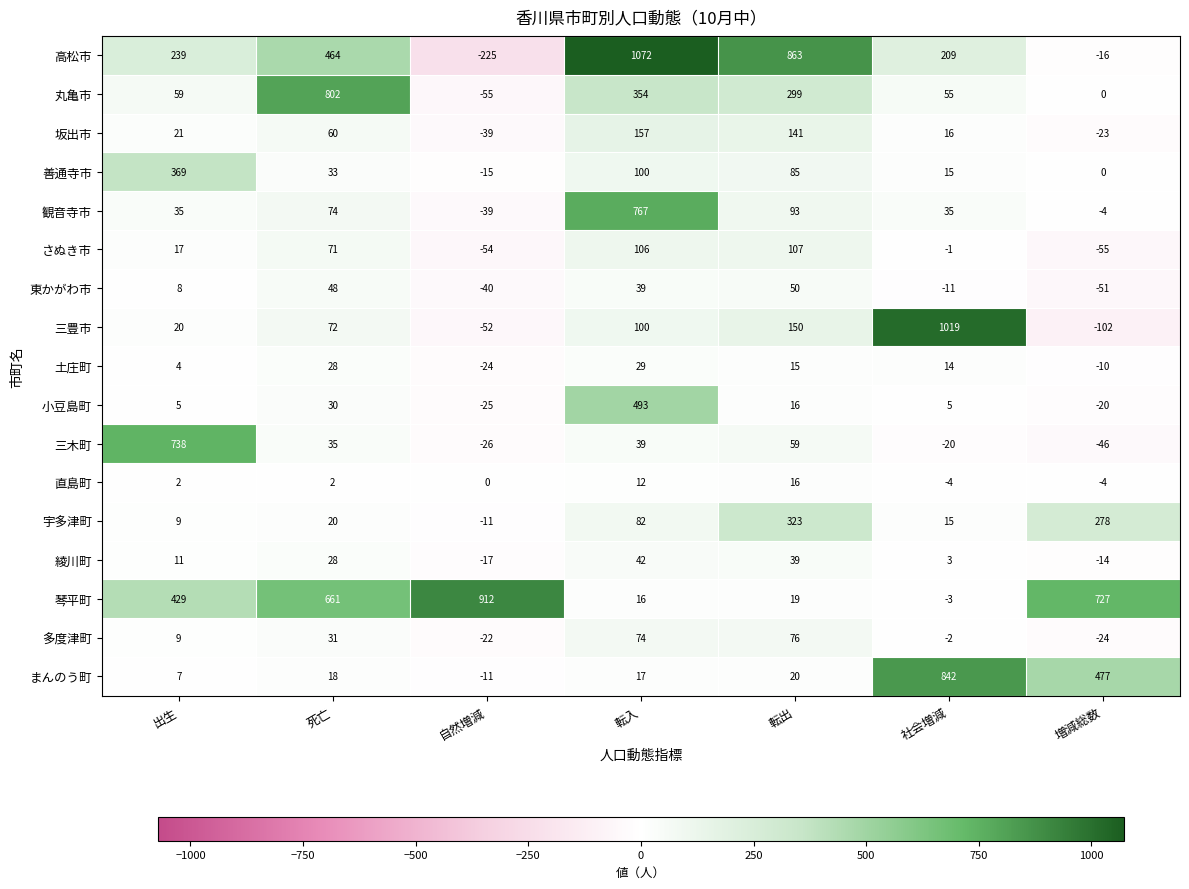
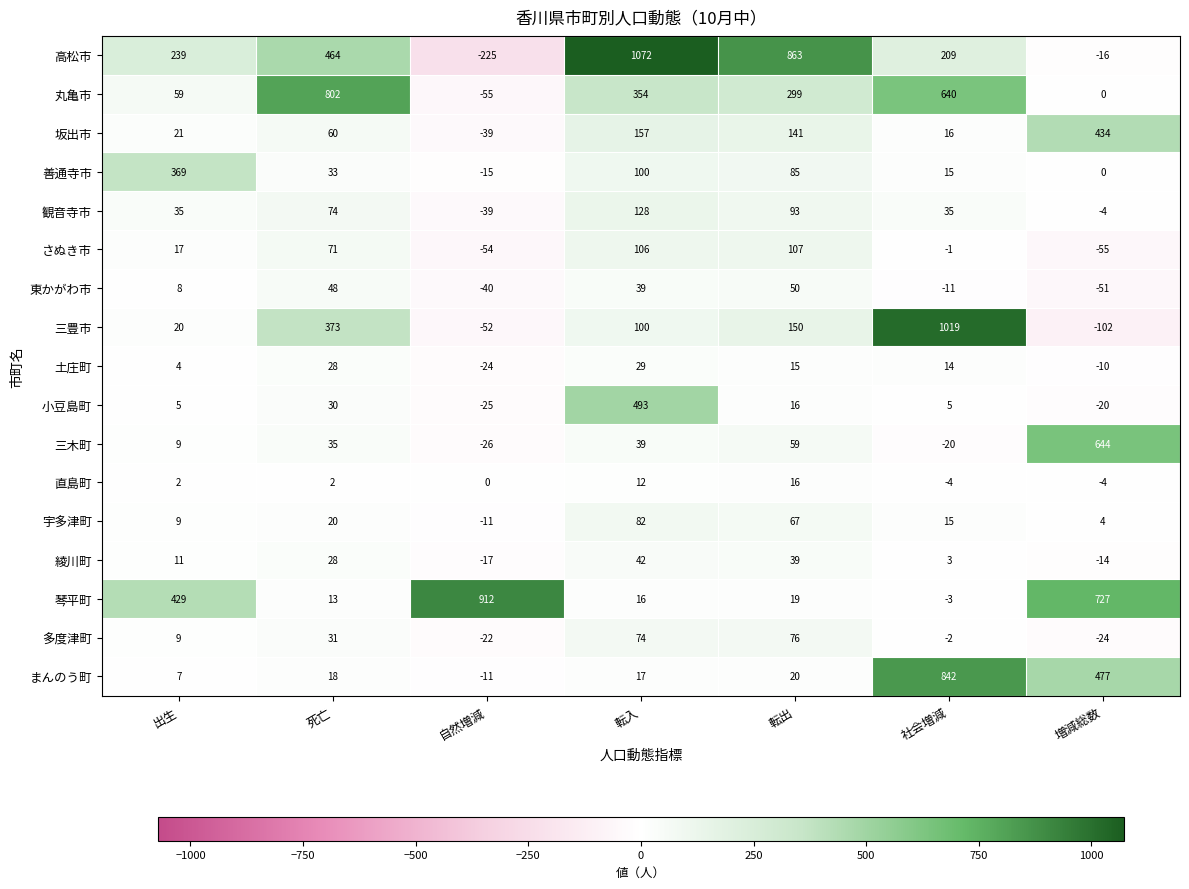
丸亀市, 社会増減: 55 -> 640
坂出市, 増減総数: -23 -> 434
観音寺市, 転入: 767 -> 128
三豊市, 死亡: 72 -> 373
三木町, 出生: 738 -> 9
三木町, 増減総数: -46 -> 644
宇多津町, 転出: 323 -> 67
宇多津町, 増減総数: 278 -> 4
琴平町, 死亡: 661 -> 13
